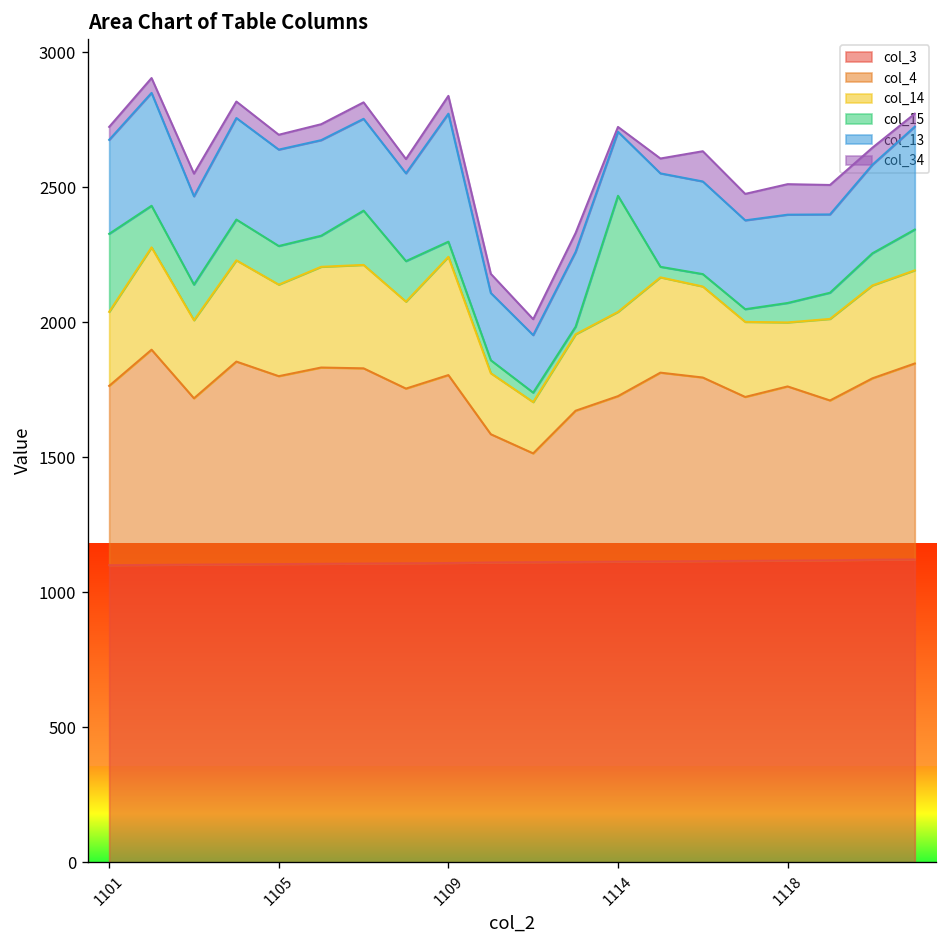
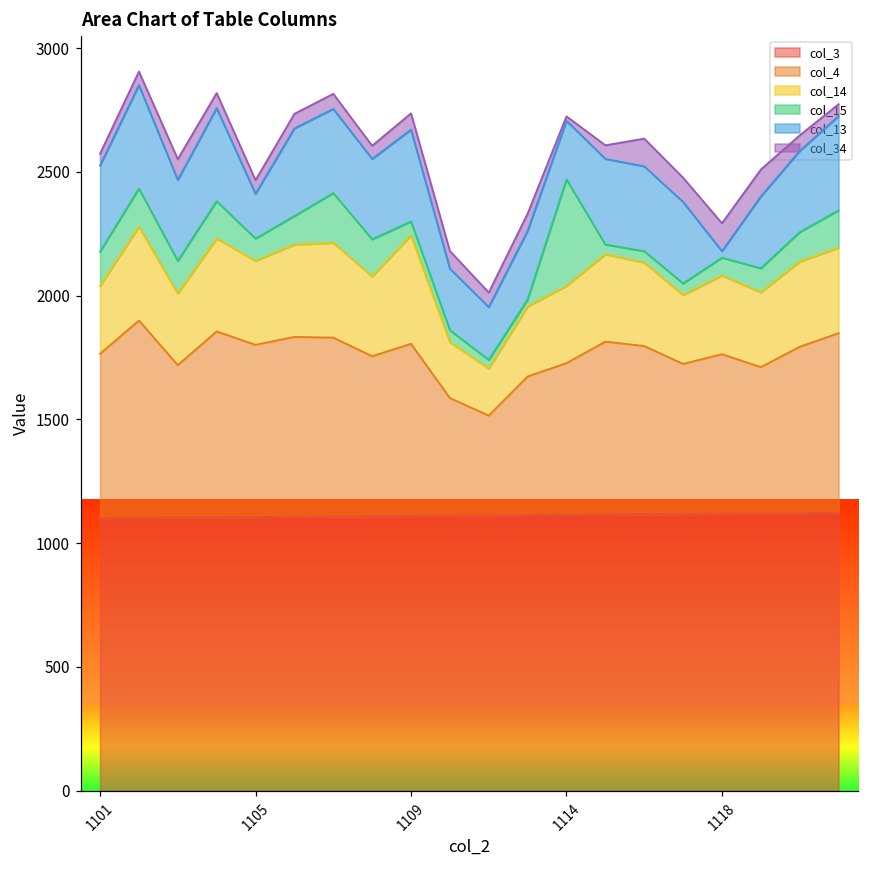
col_15, 1101: 290 -> 140
col_15, 1105: 140 -> 90
col_13, 1105: 360 -> 180
col_13, 1109: 470 -> 370
col_14, 1118: 240 -> 320
col_13, 1118: 330 -> 30
